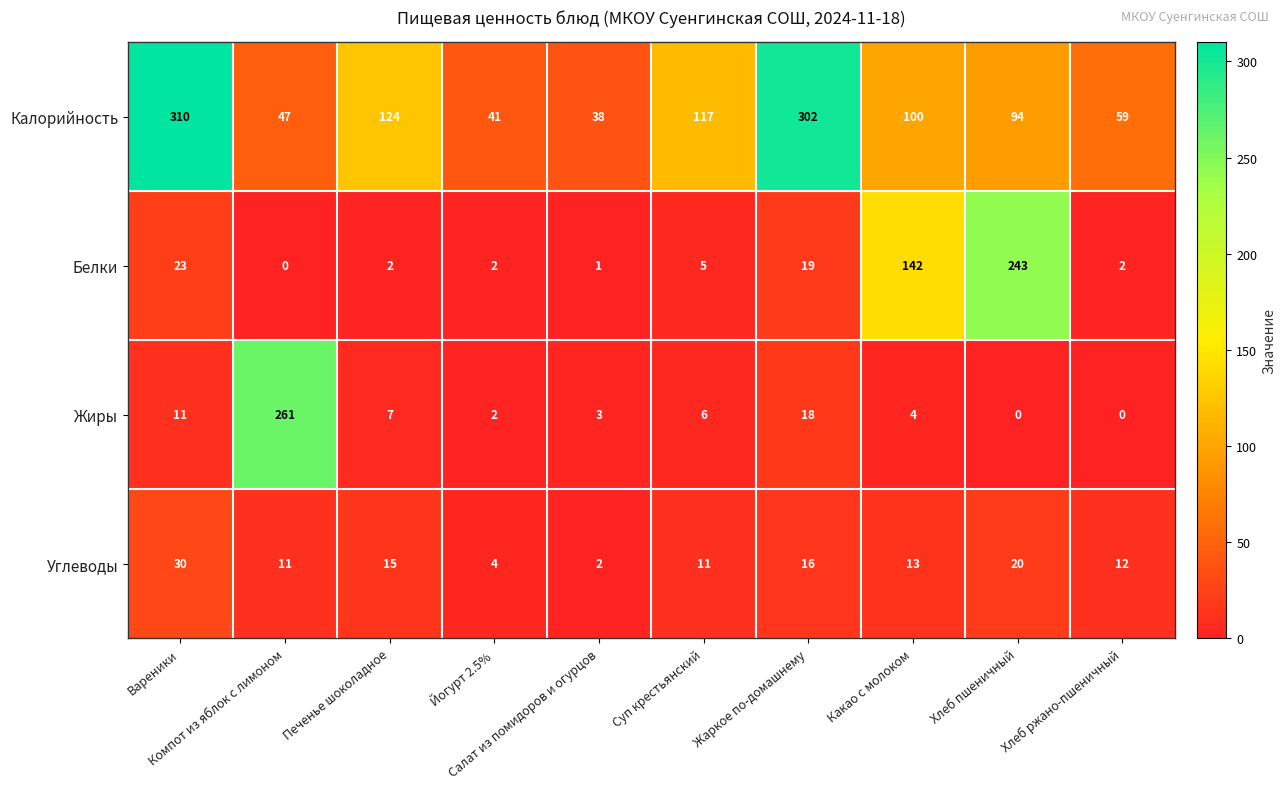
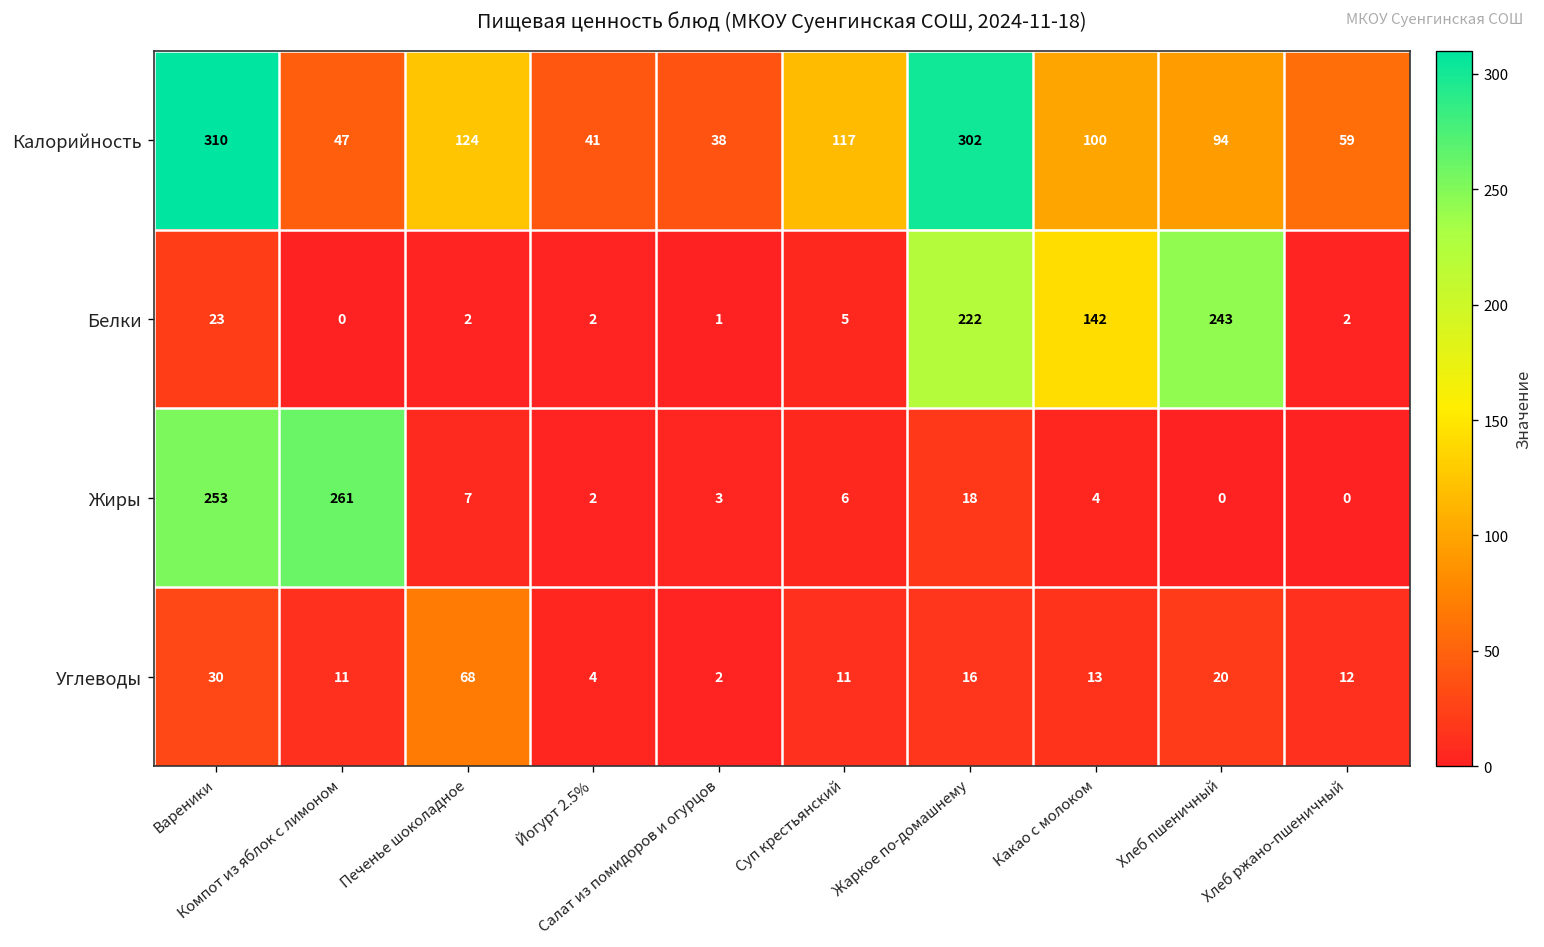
Белки, Жаркое по-домашнему: 19 -> 222
Жиры, Вареники: 11 -> 253
Углеводы, Печенье шоколадное: 15 -> 68
